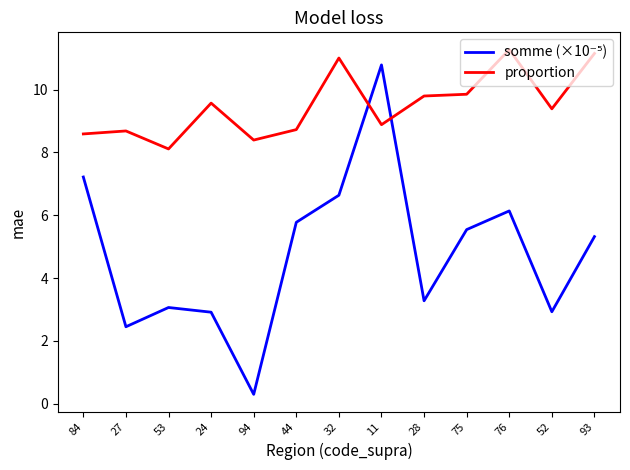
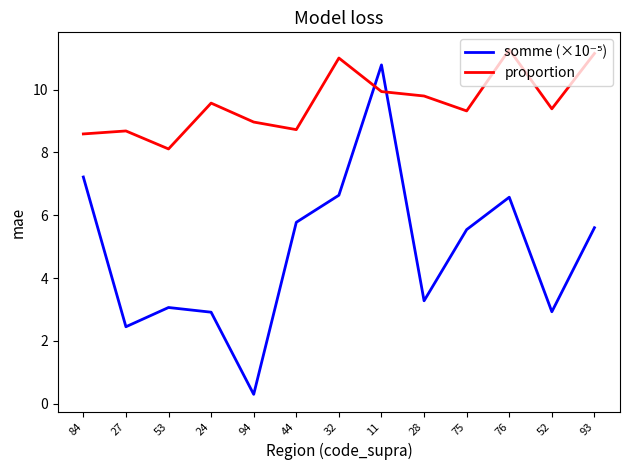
proportion, 94: 8.4 -> 9.0
proportion, 11: 8.9 -> 9.9
proportion, 75: 9.9 -> 9.3
somme (×10⁻⁵), 76: 6.1 -> 6.6
somme (×10⁻⁵), 93: 5.3 -> 5.6
